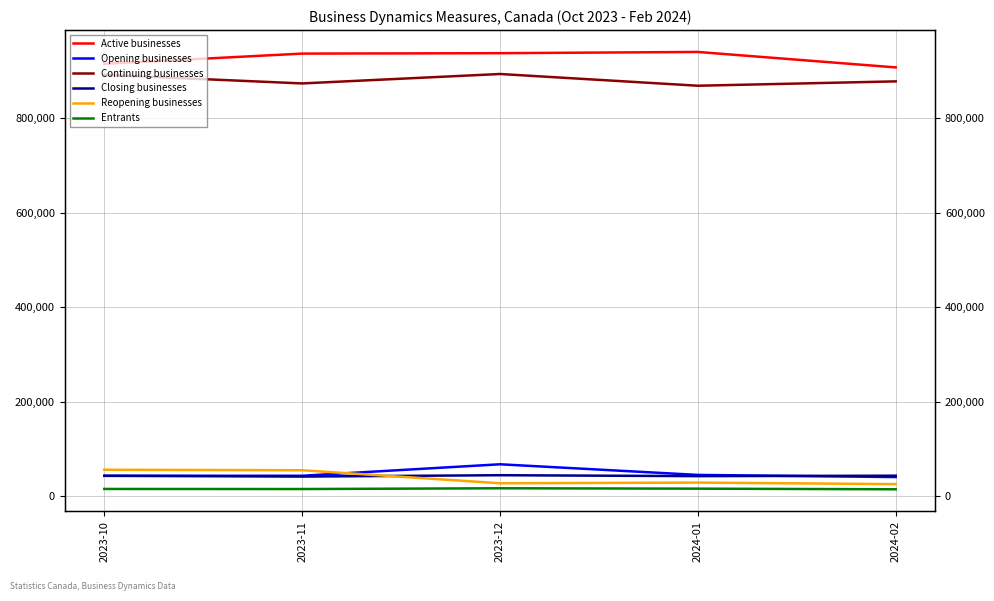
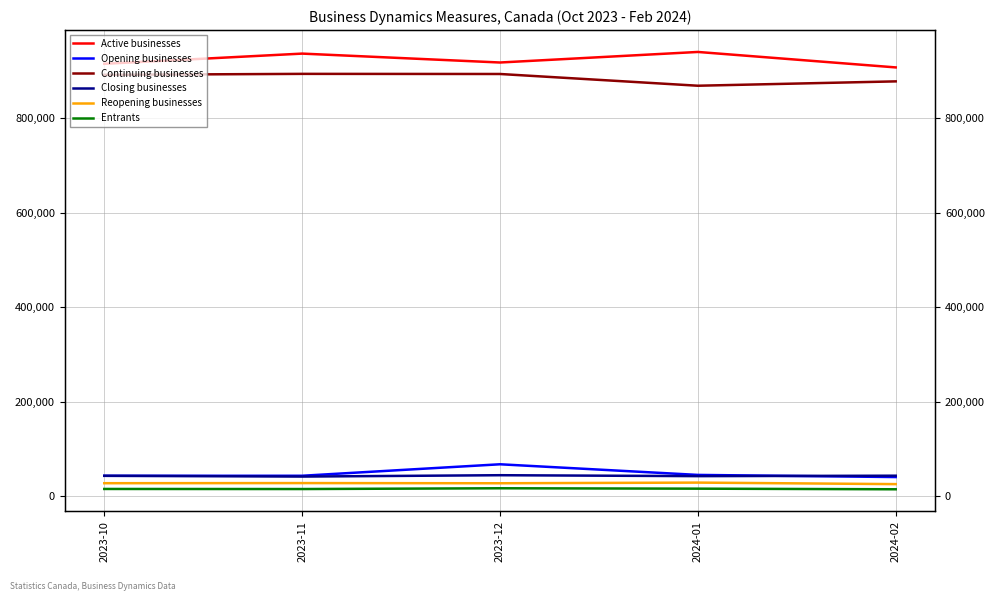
Reopening businesses, 2023-10: 60,000 -> 30,000
Continuing businesses, 2023-11: 870,000 -> 890,000
Reopening businesses, 2023-11: 60,000 -> 30,000
Active businesses, 2023-12: 940,000 -> 920,000
